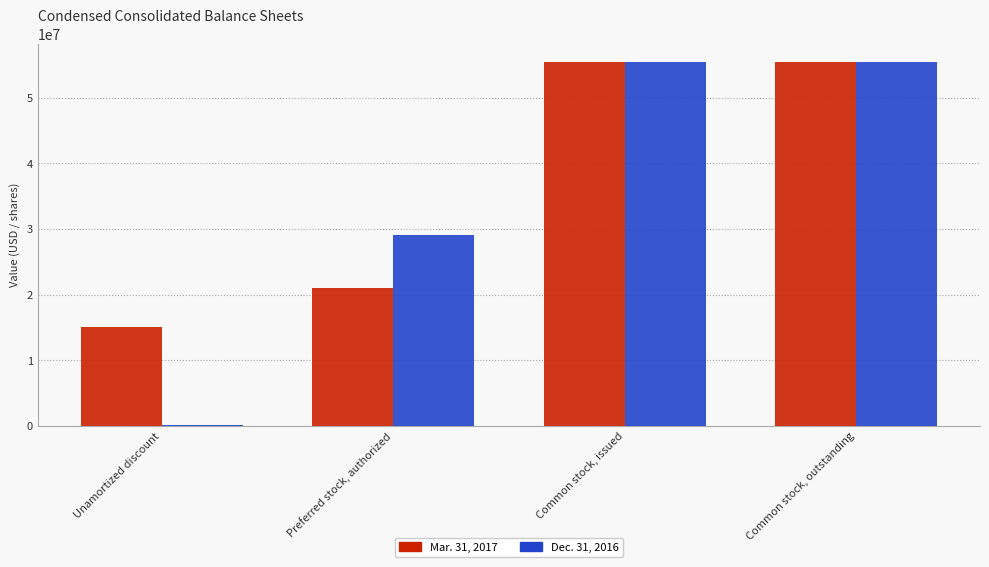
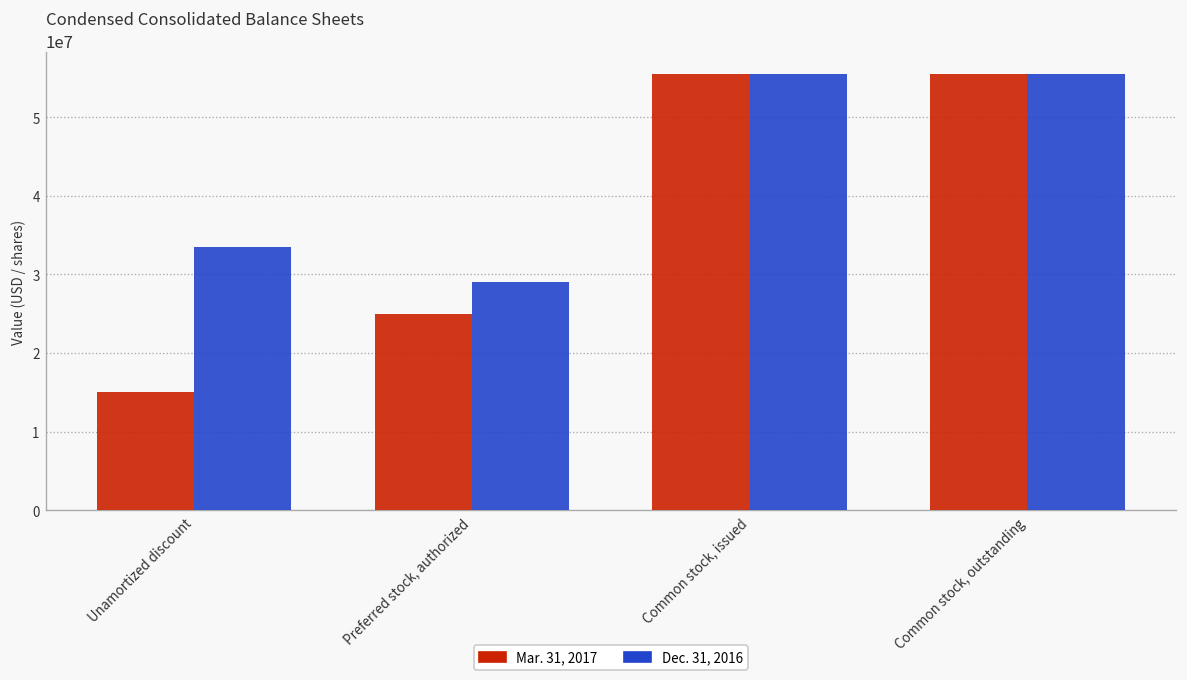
Dec. 31, 2016, Unamortized discount: 0 -> 33000000
Mar. 31, 2017, Preferred stock, authorized: 21000000 -> 25000000
